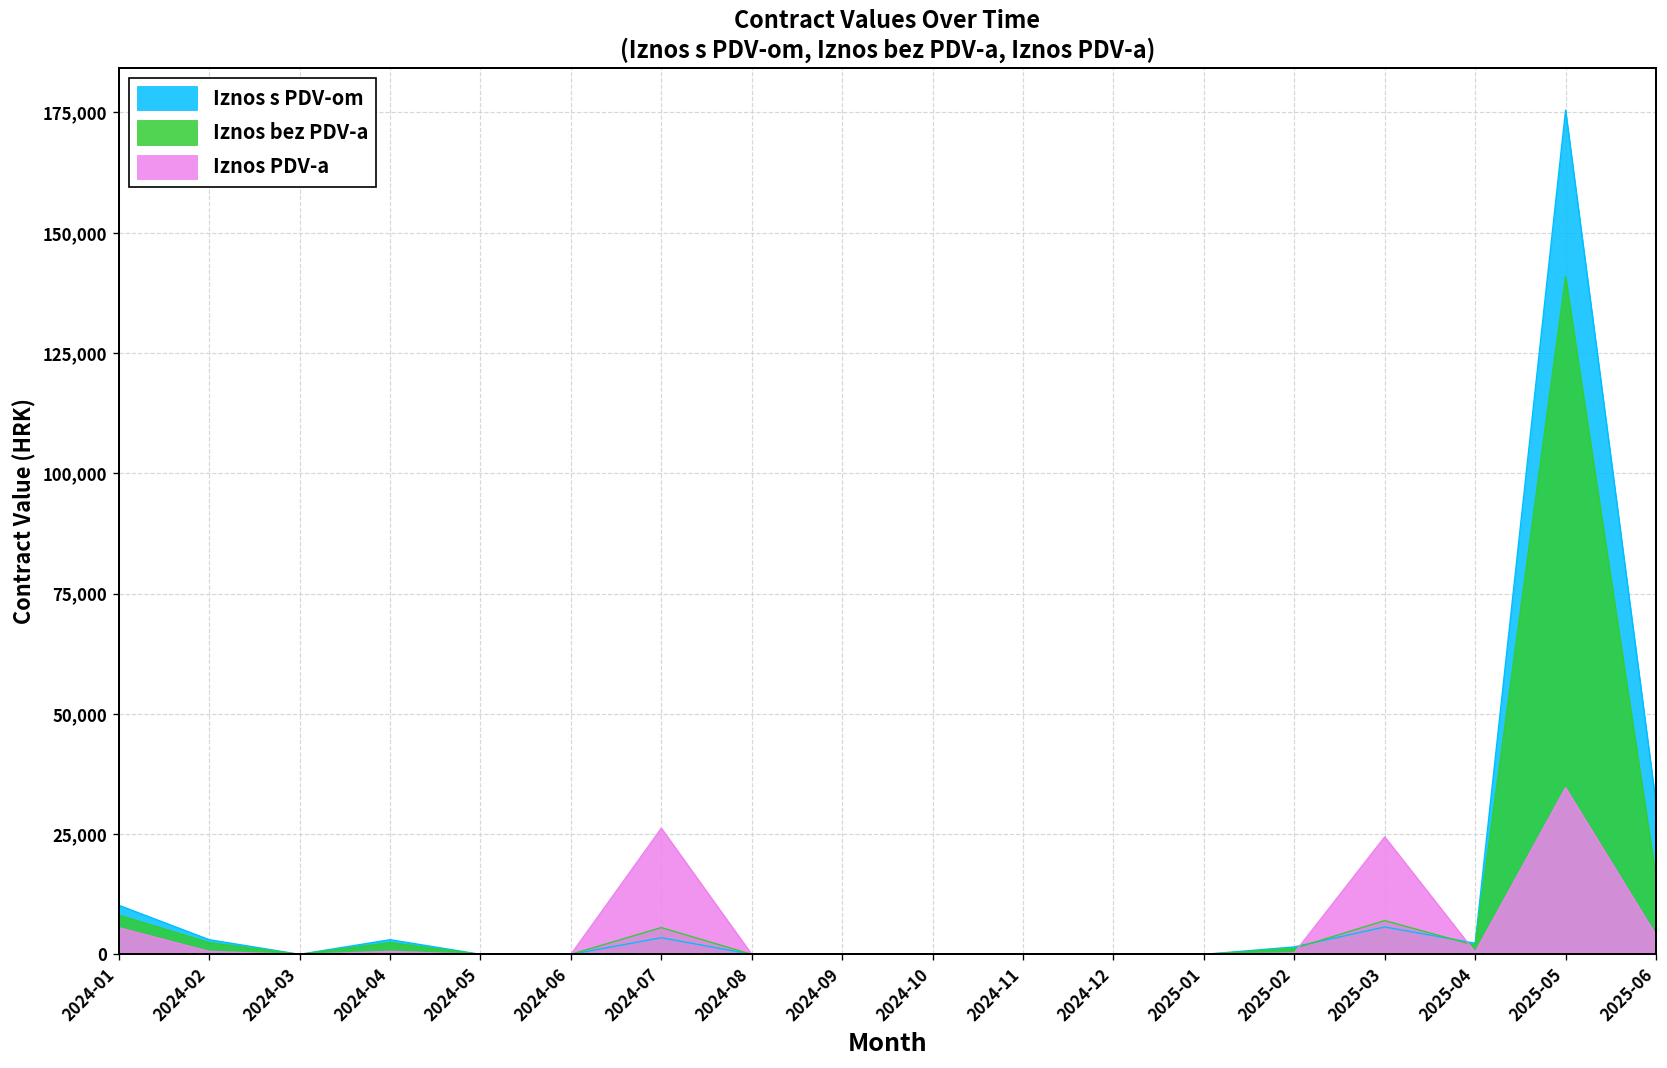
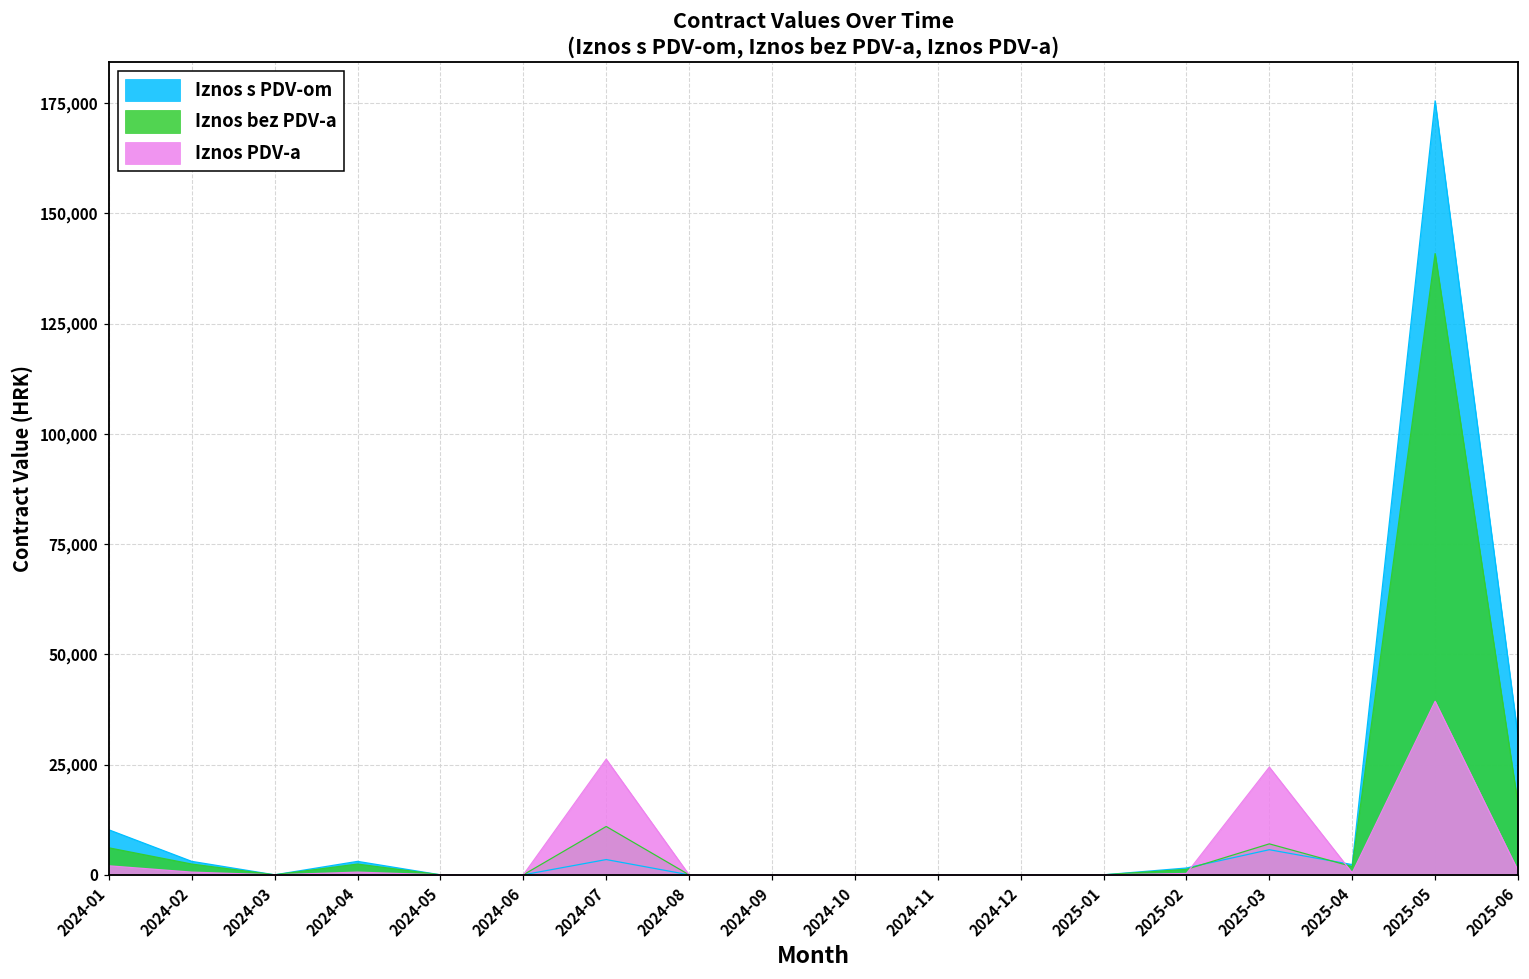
Iznos bez PDV-a, 2024-01: 8,000 -> 6,000
Iznos PDV-a, 2024-01: 6,000 -> 2,000
Iznos bez PDV-a, 2024-07: 6,000 -> 11,000
Iznos PDV-a, 2025-05: 35,000 -> 39,000
Iznos PDV-a, 2025-06: 4,000 -> 1,000
